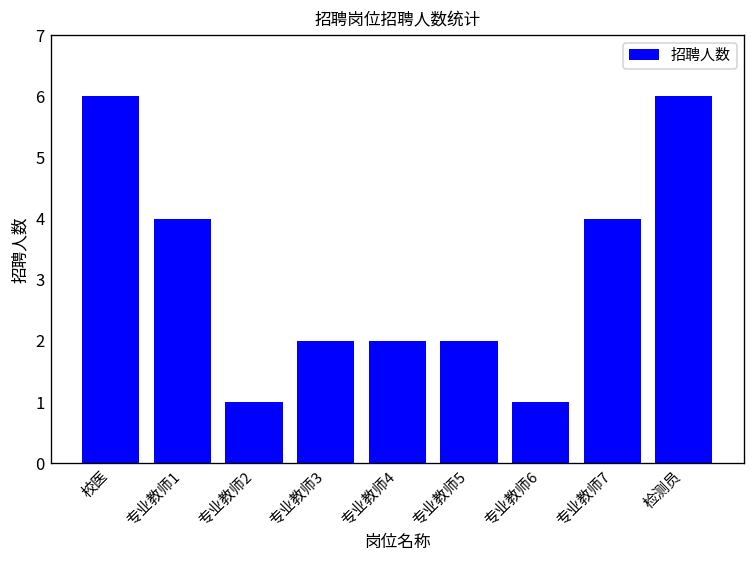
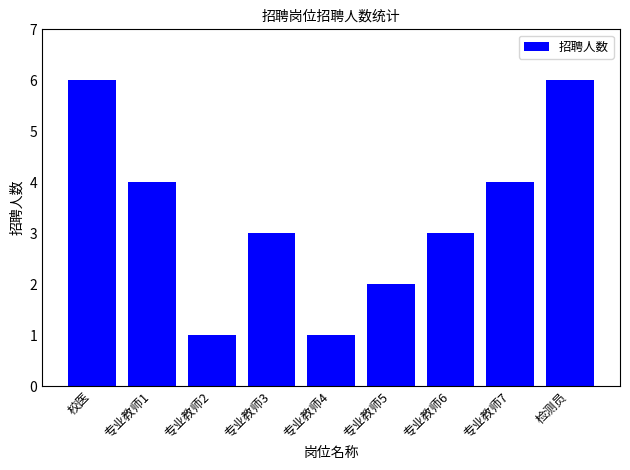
专业教师3: 2 -> 3
专业教师4: 2 -> 1
专业教师6: 1 -> 3
